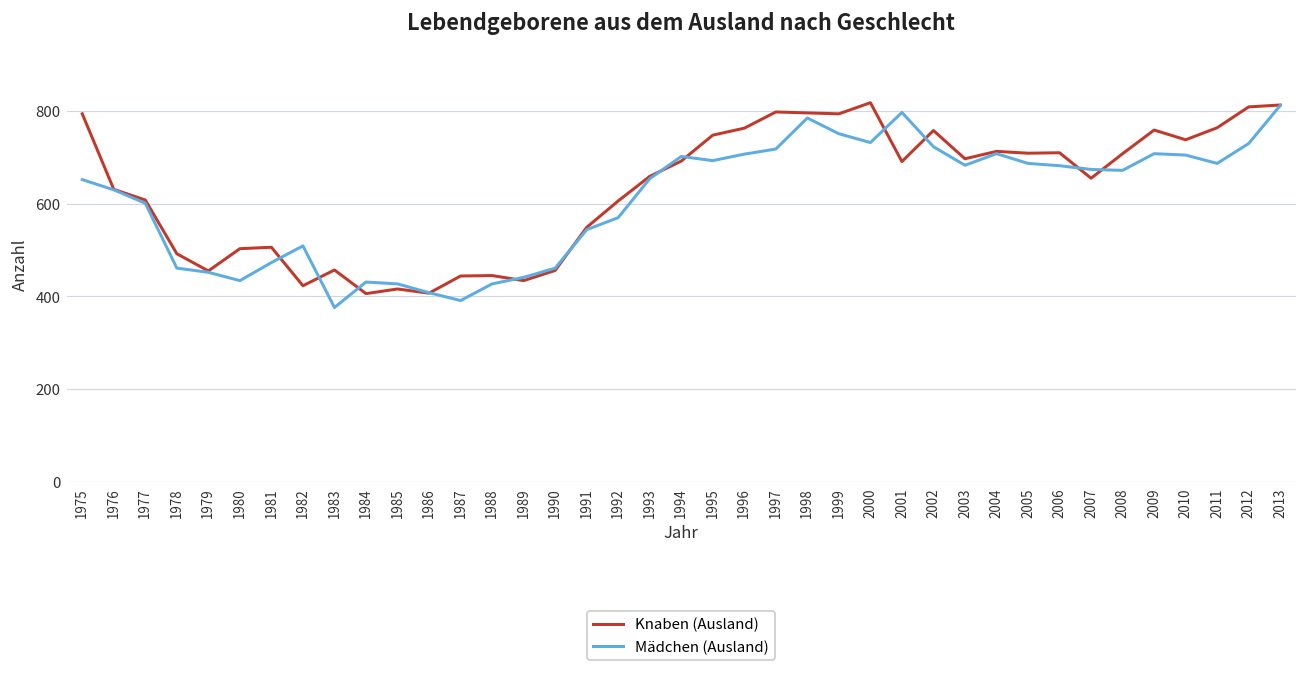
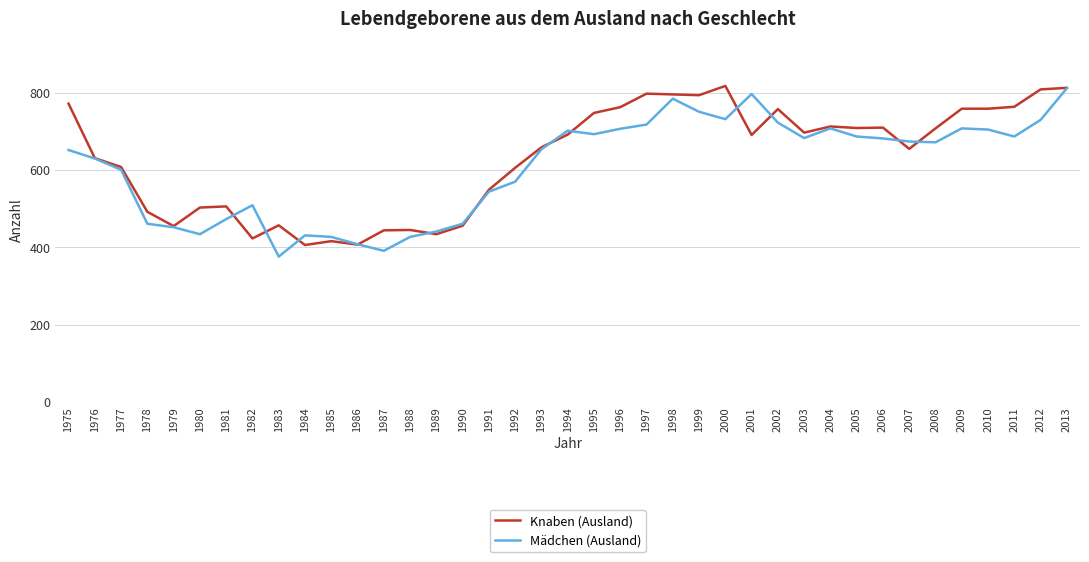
Knaben (Ausland), 1975: 790 -> 770
Knaben (Ausland), 2010: 740 -> 760
